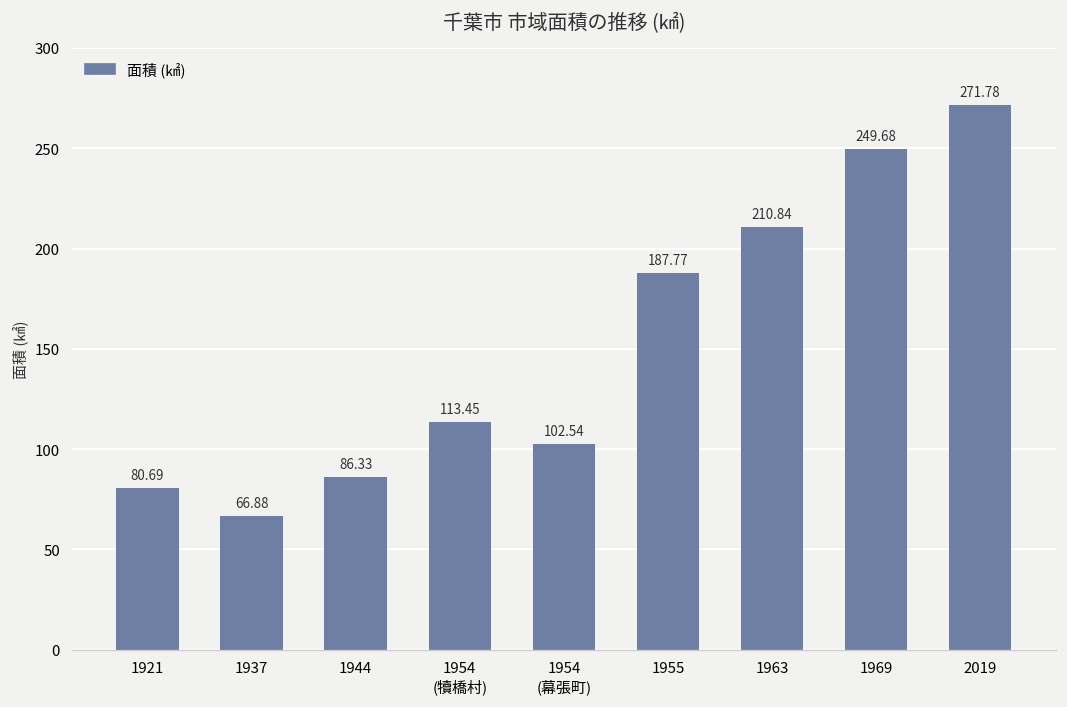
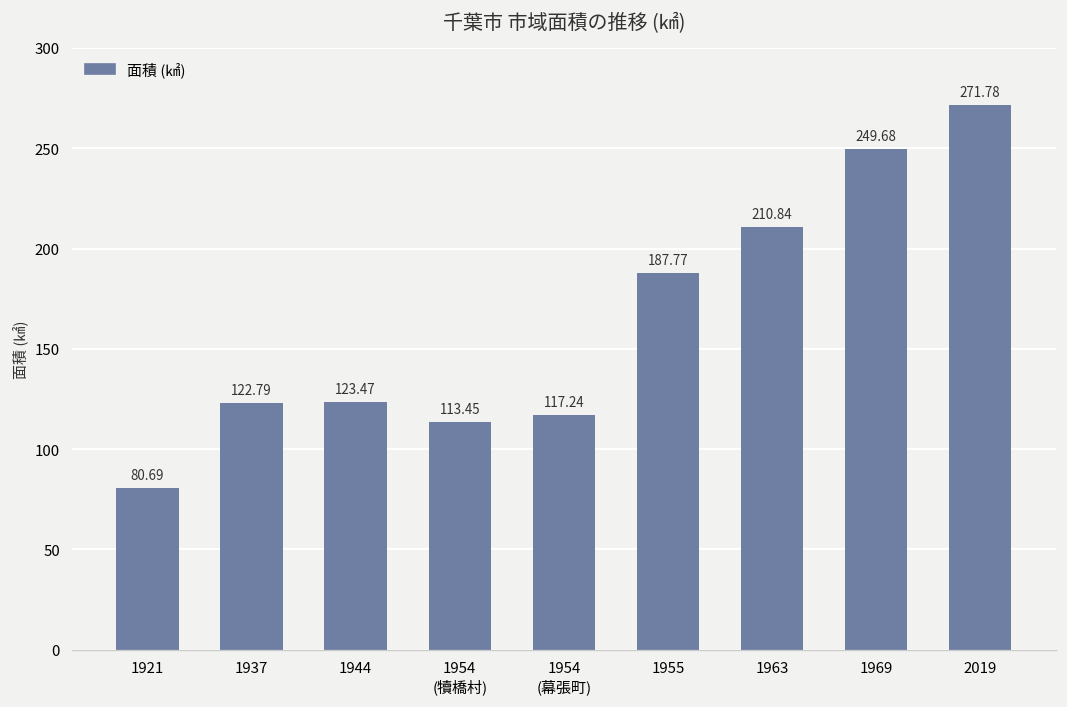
1937: 66.88 -> 122.79
1944: 86.33 -> 123.47
1954 (幕張町): 102.54 -> 117.24
